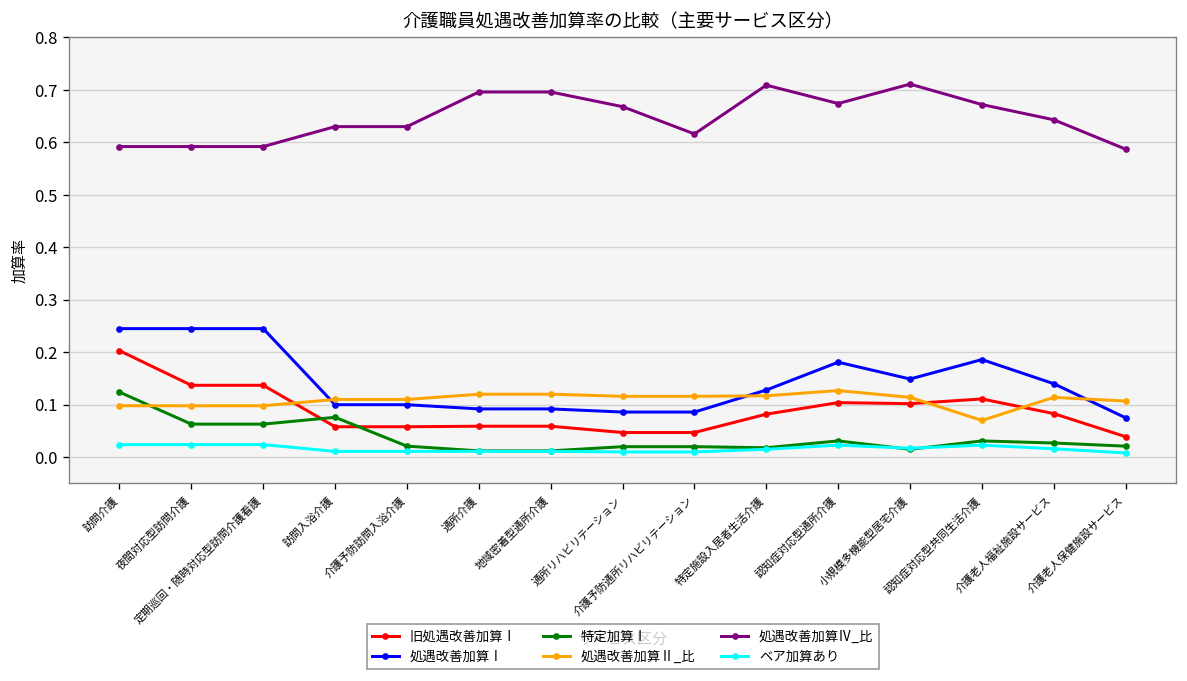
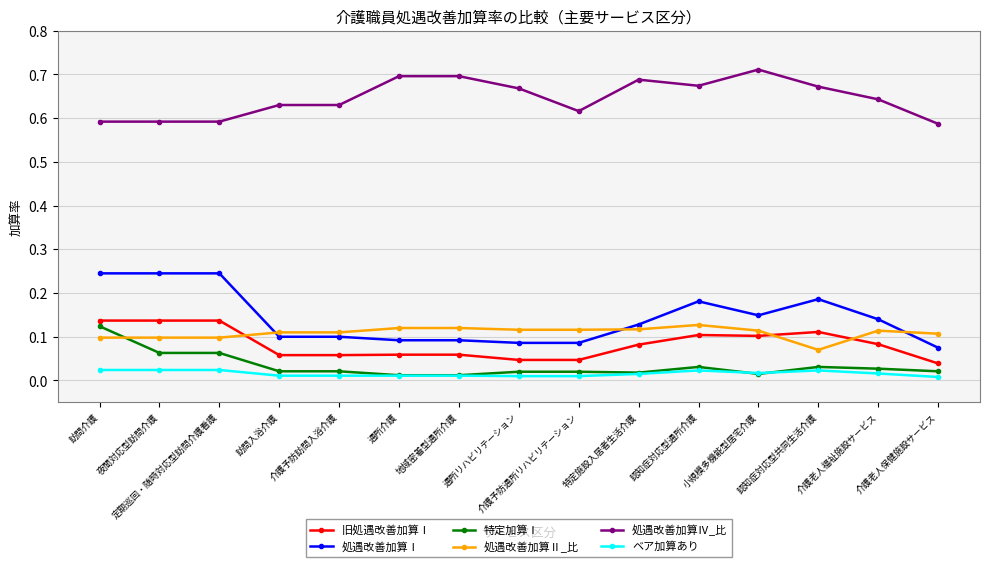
旧処遇改善加算Ⅰ, 訪問介護: 0.20 -> 0.14
特定加算Ⅰ, 訪問入浴介護: 0.08 -> 0.02
処遇改善加算Ⅳ_比, 特定施設入居者生活介護: 0.71 -> 0.69
